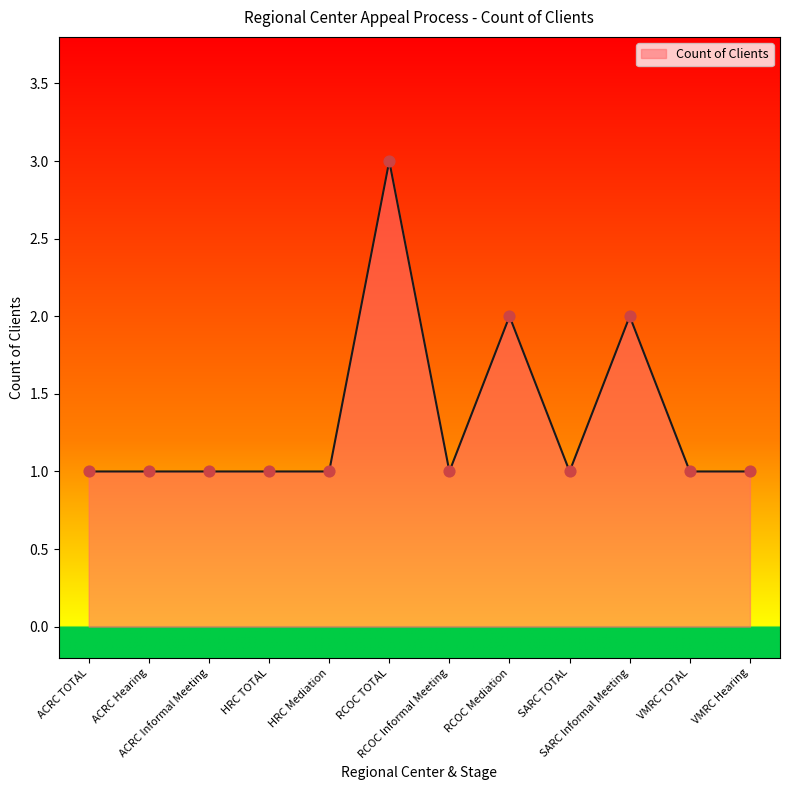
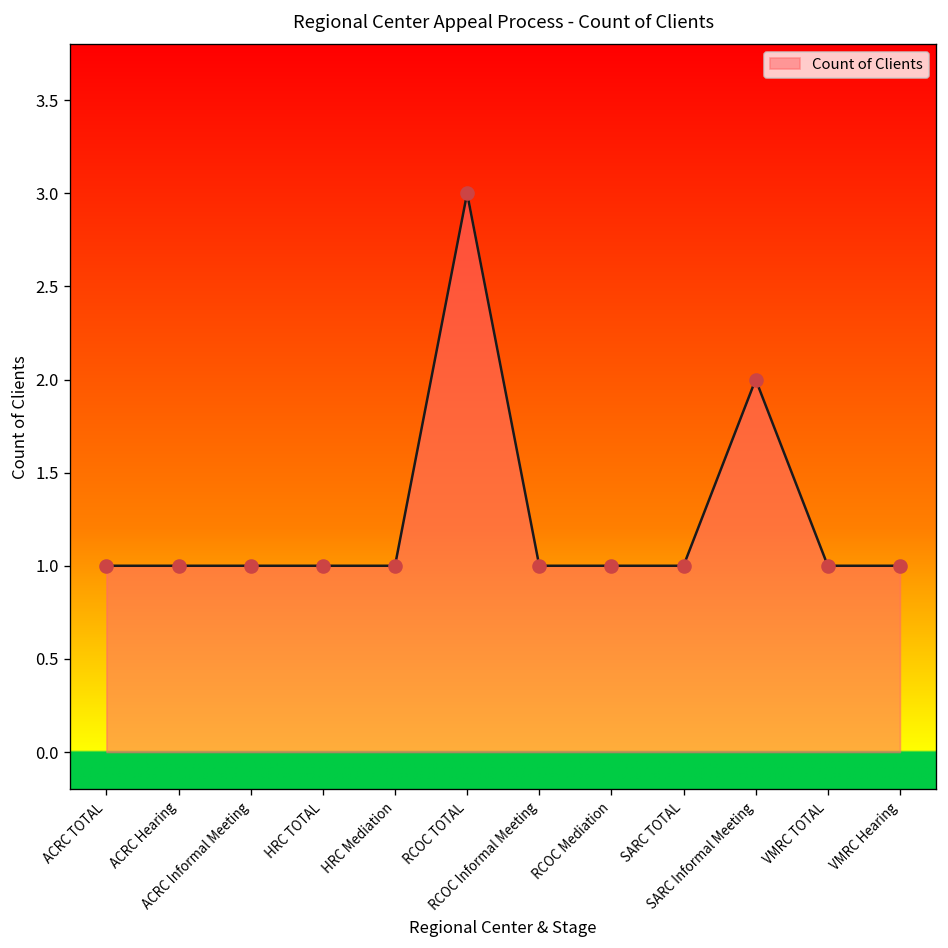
RCOC Mediation: 2 -> 1
